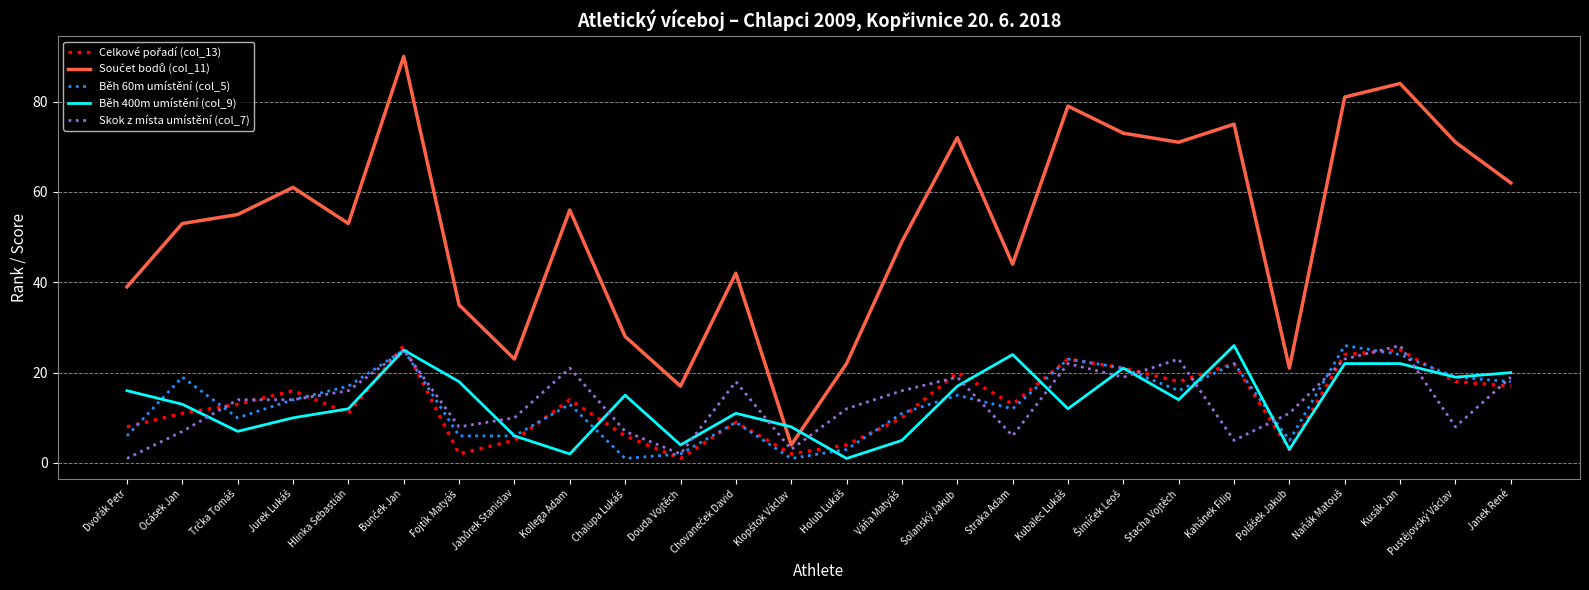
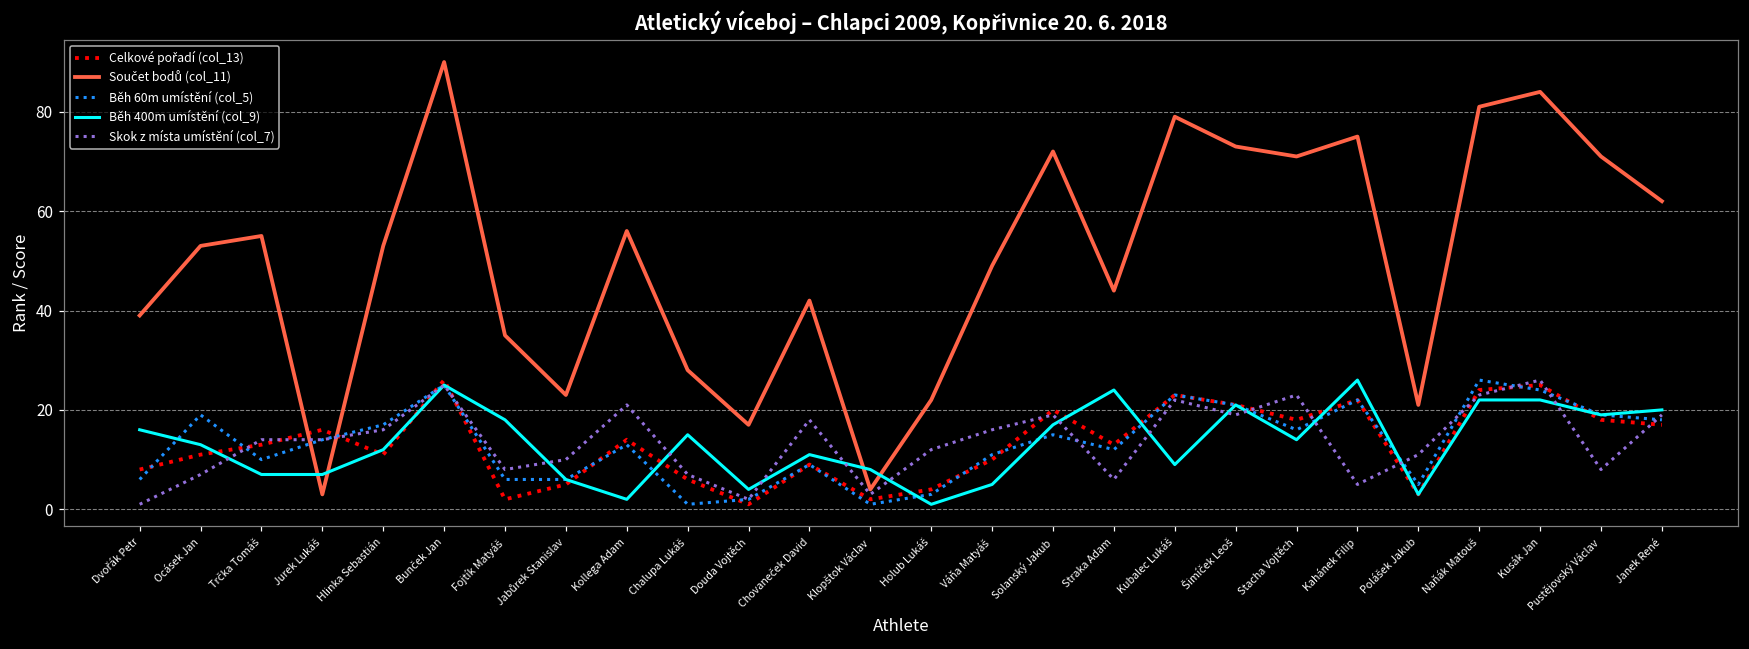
Součet bodů (col_11), Jurek Lukáš: 61 -> 3
Běh 400m umístění (col_9), Jurek Lukáš: 10 -> 7
Běh 400m umístění (col_9), Kubalec Lukáš: 12 -> 9
